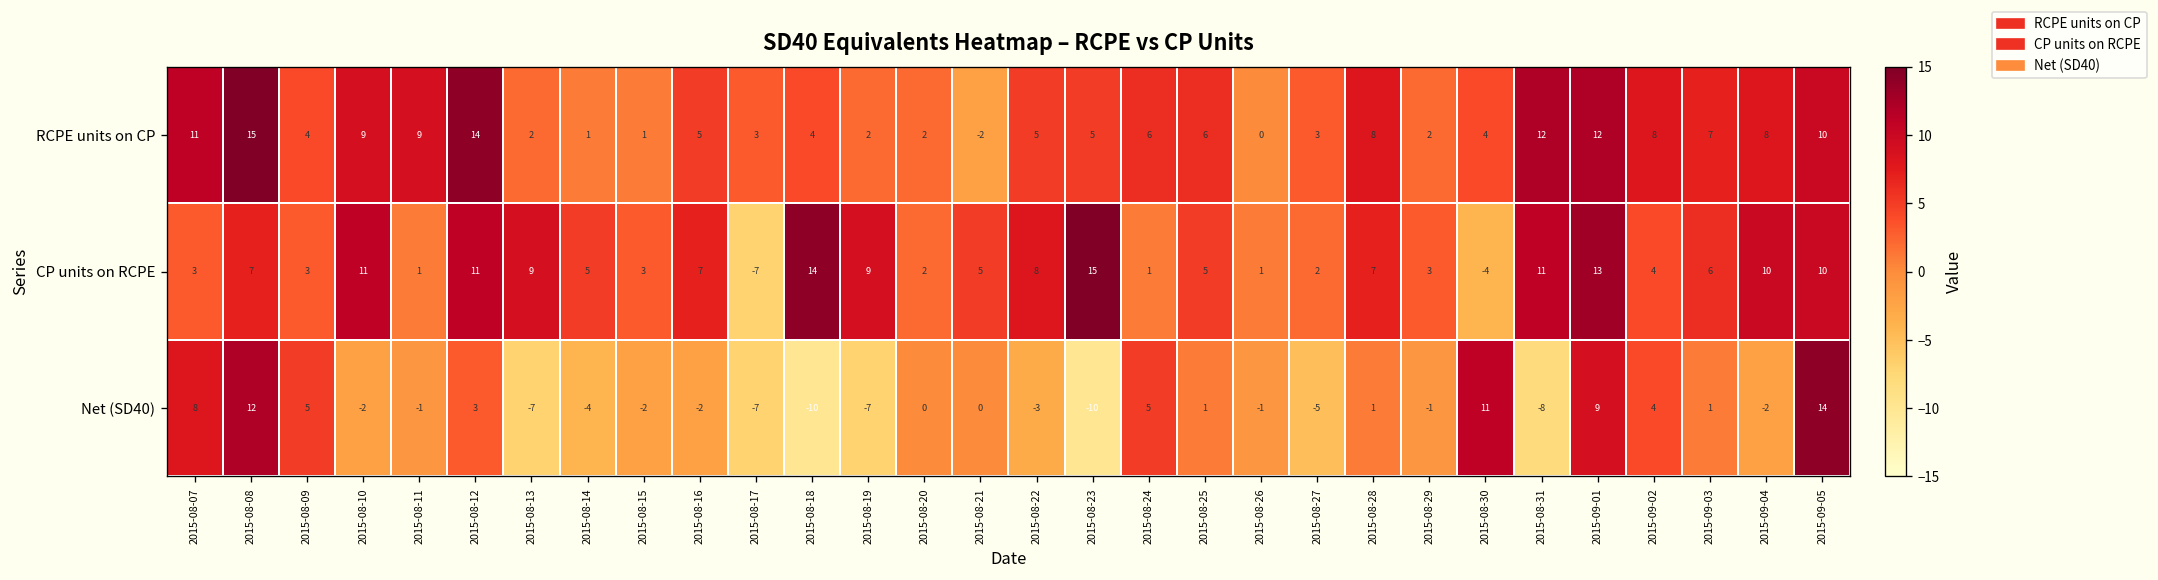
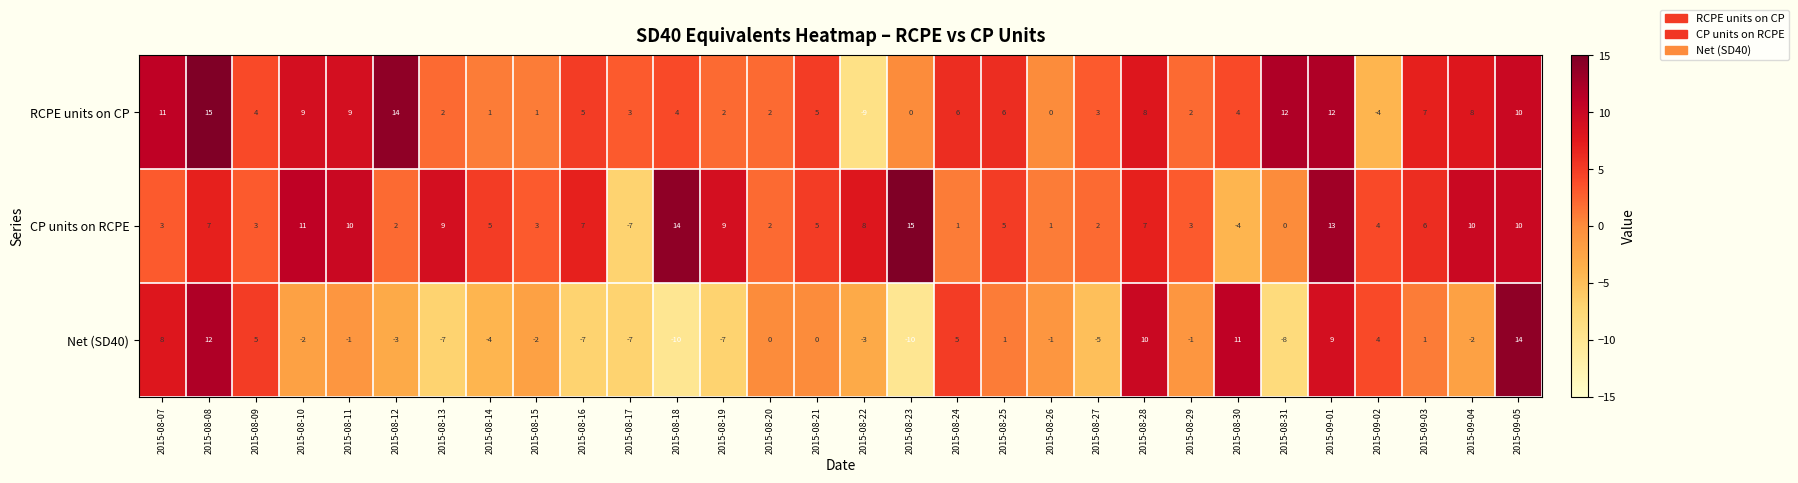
RCPE units on CP, 2015-08-21: -2 -> 5
RCPE units on CP, 2015-08-22: 5 -> -9
RCPE units on CP, 2015-08-23: 5 -> 0
RCPE units on CP, 2015-09-02: 8 -> -4
CP units on RCPE, 2015-08-11: 1 -> 10
CP units on RCPE, 2015-08-12: 11 -> 2
CP units on RCPE, 2015-08-31: 11 -> 0
Net (SD40), 2015-08-12: 3 -> -3
Net (SD40), 2015-08-16: -2 -> -7
Net (SD40), 2015-08-28: 1 -> 10
